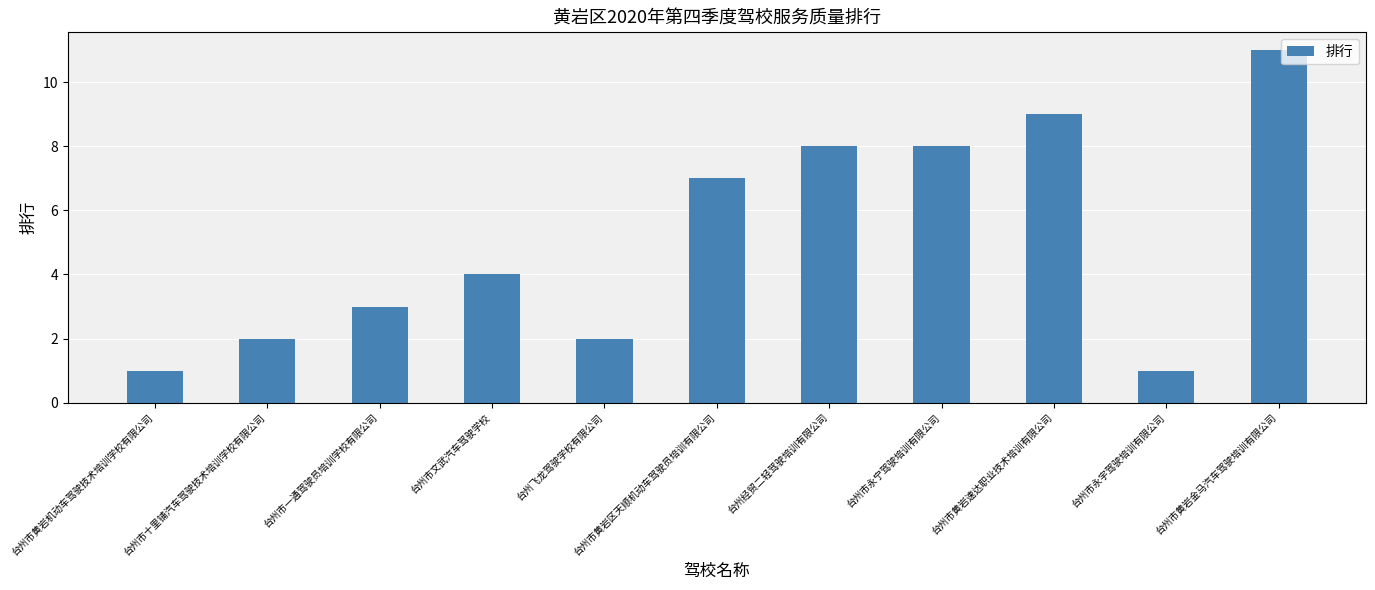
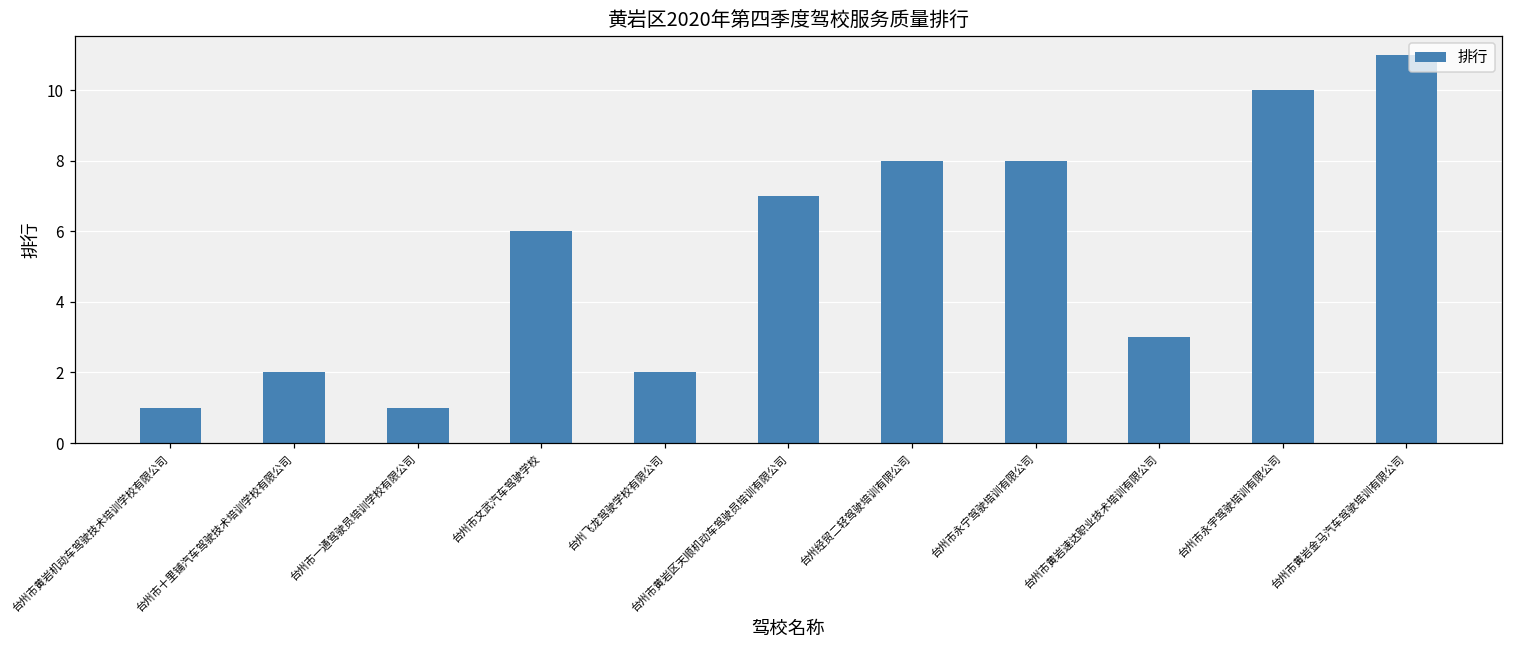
台州市一通驾驶员培训学校有限公司: 3 -> 1
台州市文武汽车驾驶学校: 4 -> 6
台州市黄岩速达职业技术培训有限公司: 9 -> 3
台州市永宇驾驶培训有限公司: 1 -> 10
